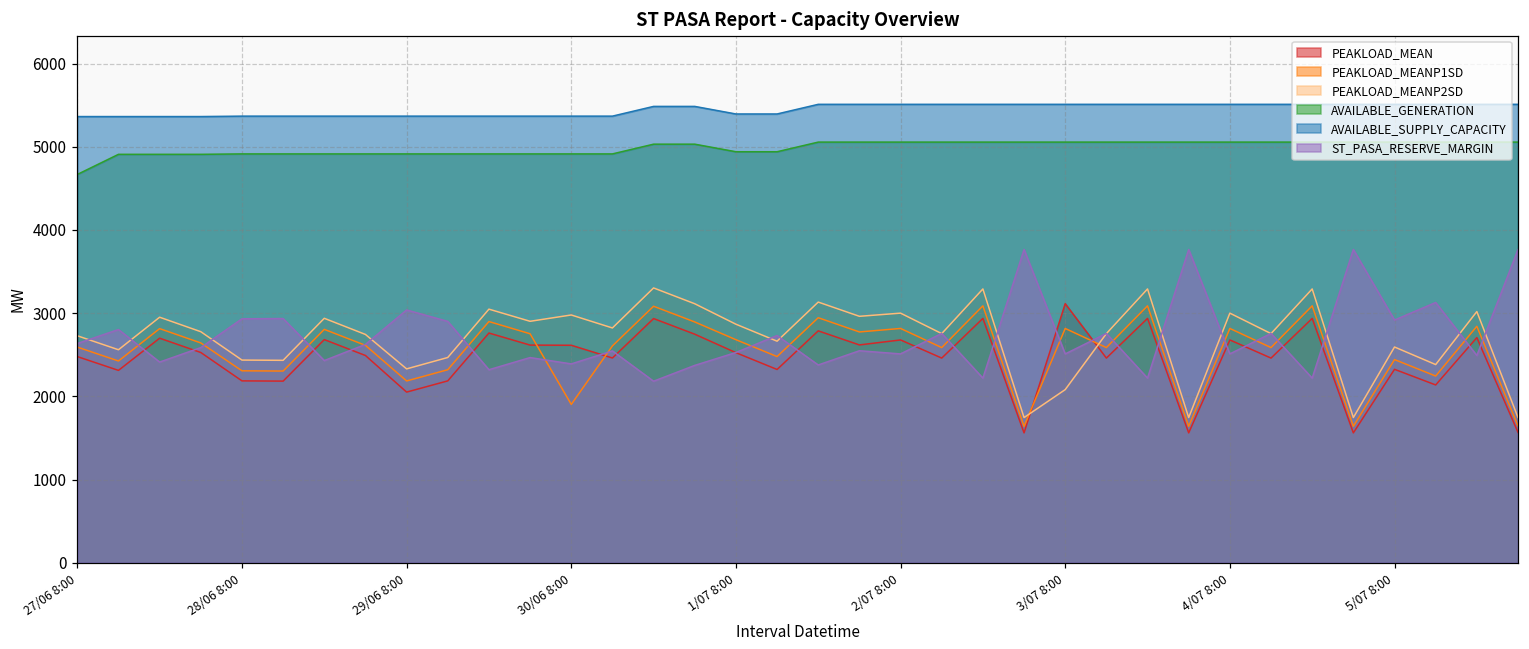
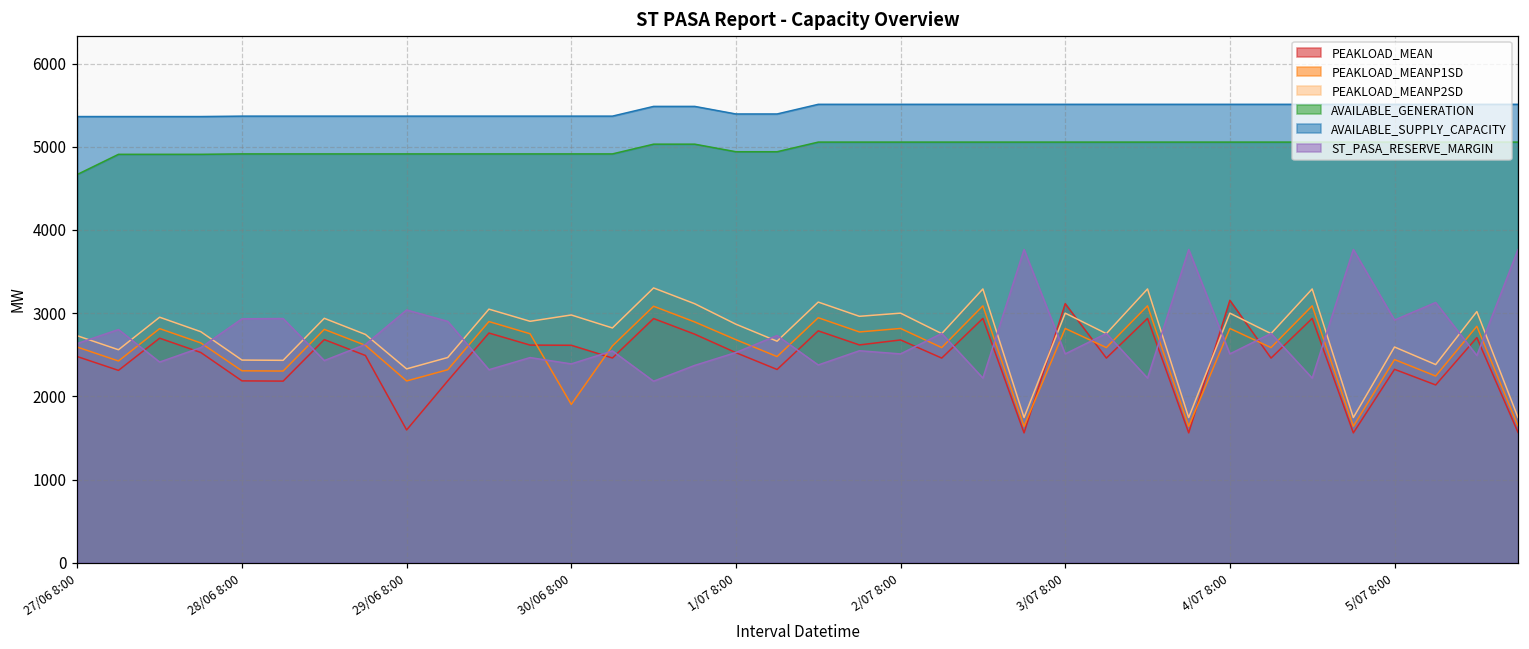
PEAKLOAD_MEAN, 29/06 8:00: 2100 -> 1600
PEAKLOAD_MEANP2SD, 3/07 8:00: 2100 -> 3000
PEAKLOAD_MEAN, 4/07 8:00: 2700 -> 3200
